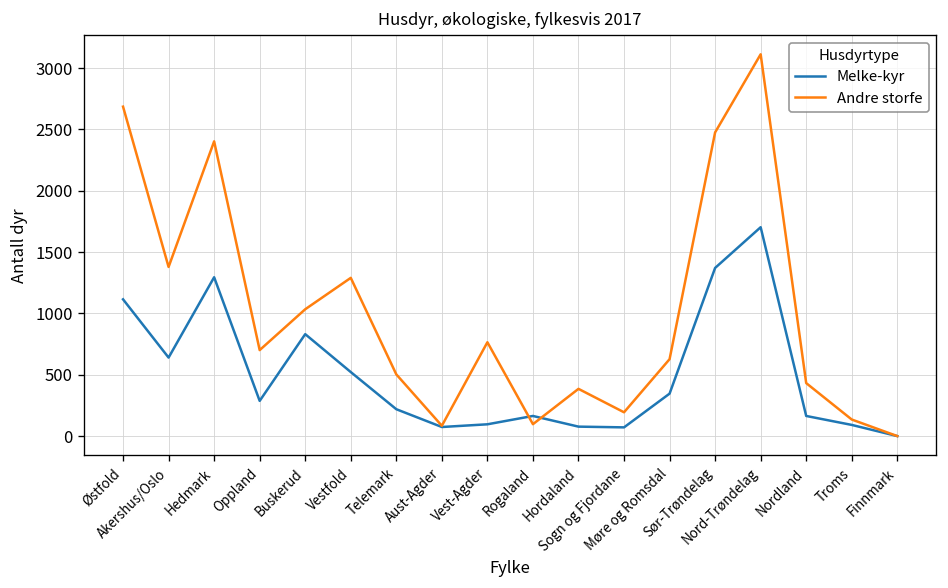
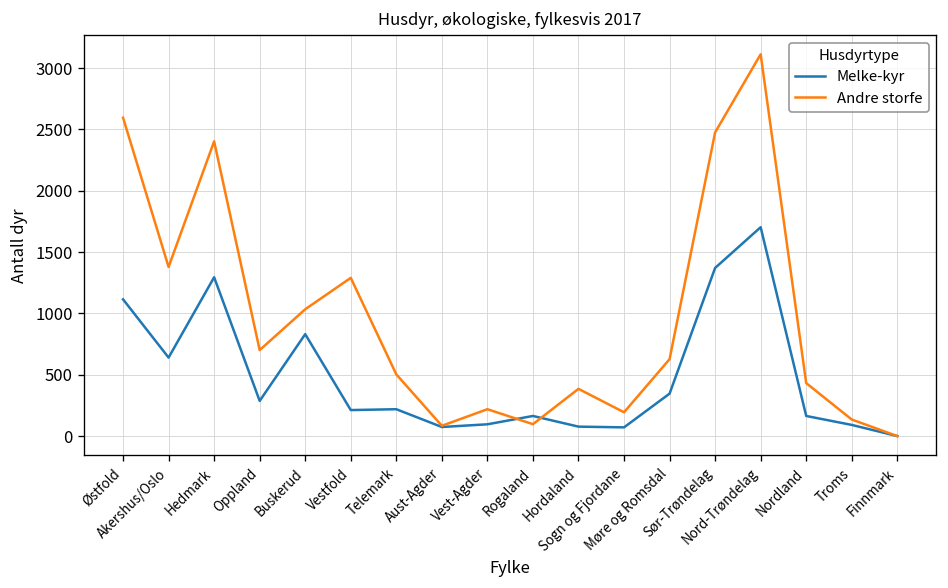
Andre storfe, Østfold: 2690 -> 2600
Melke-kyr, Vestfold: 520 -> 210
Andre storfe, Vest-Agder: 770 -> 220
